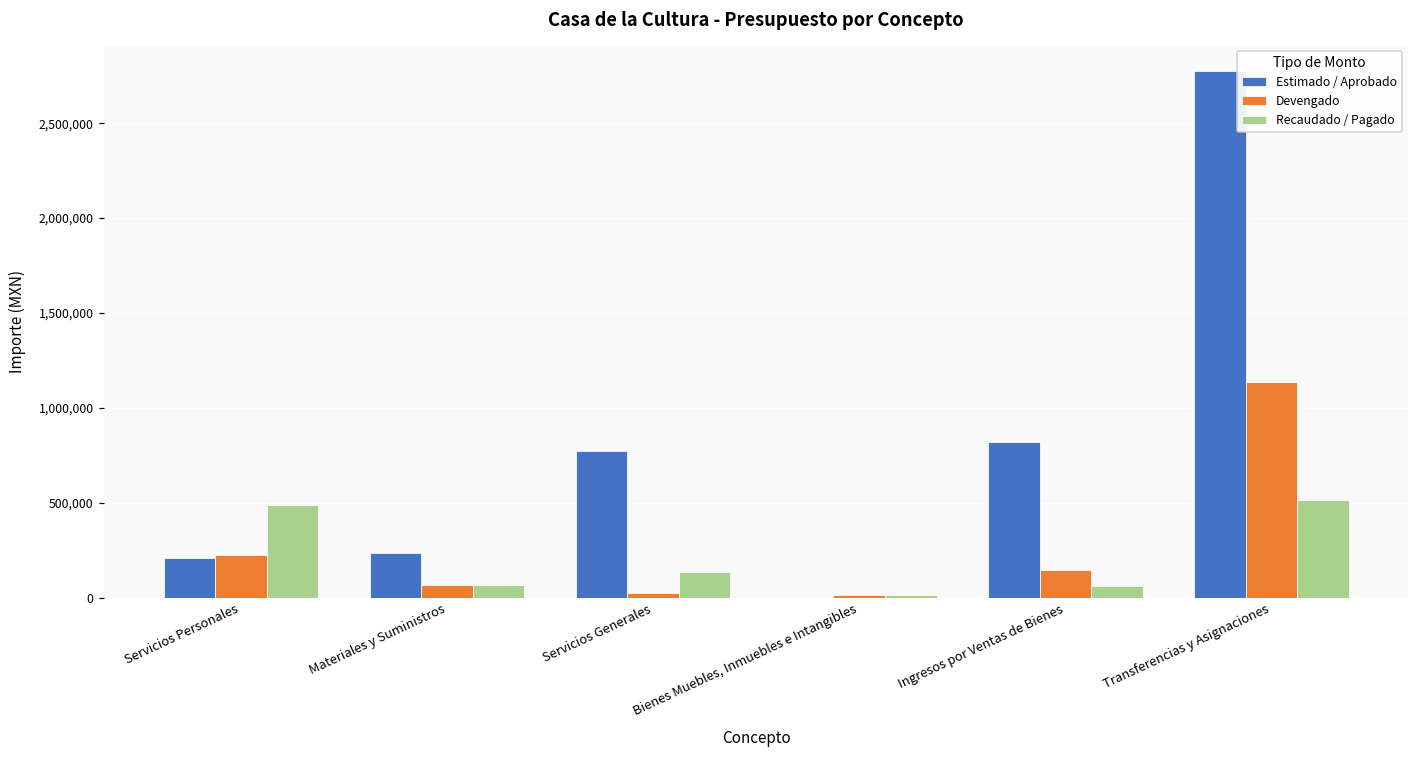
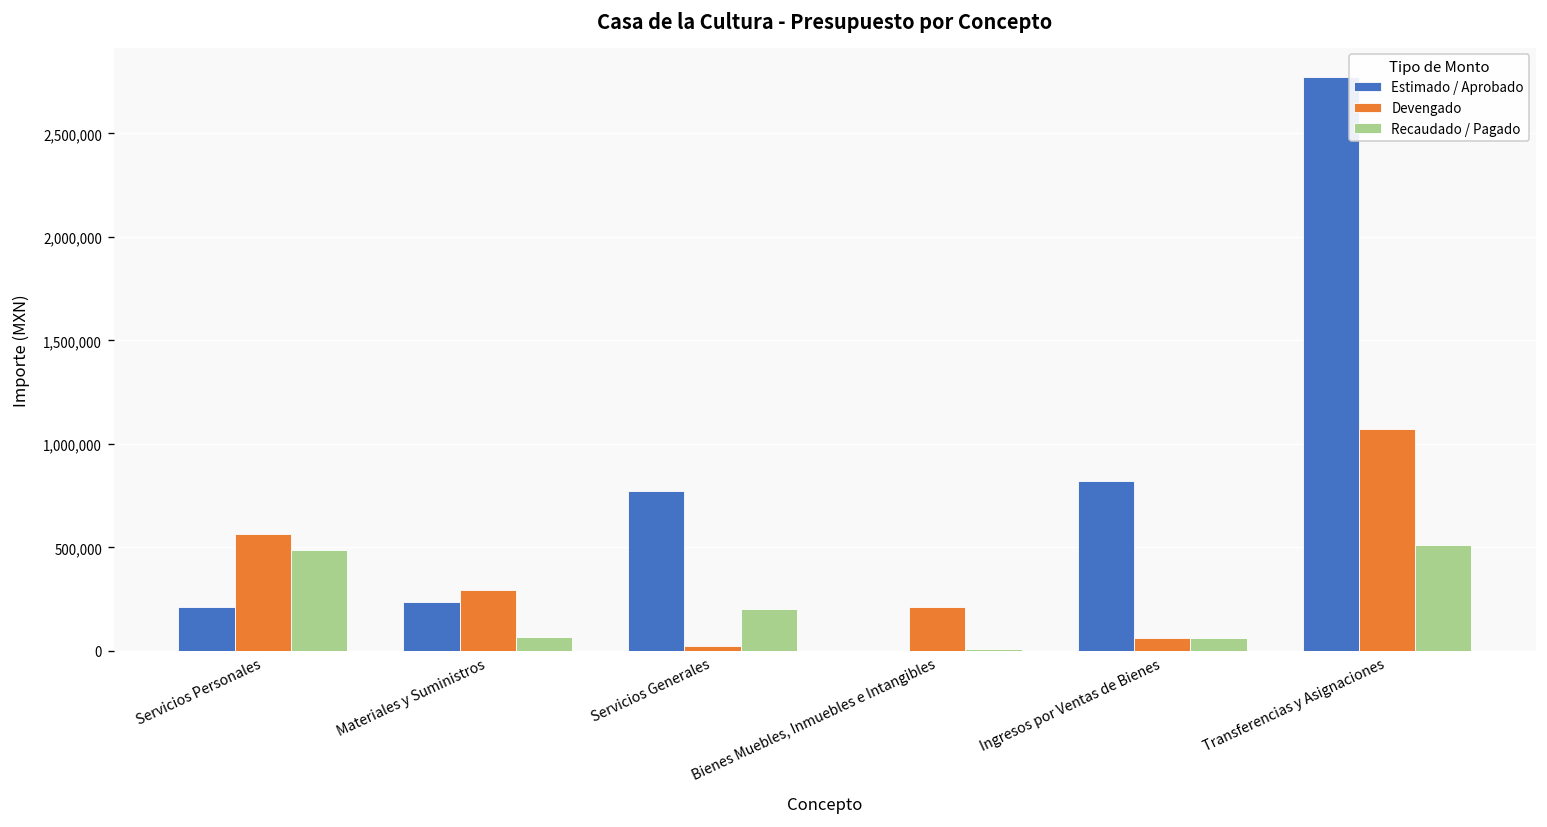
Devengado, Servicios Personales: 230,000 -> 560,000
Devengado, Materiales y Suministros: 70,000 -> 290,000
Recaudado / Pagado, Servicios Generales: 140,000 -> 200,000
Devengado, Bienes Muebles, Inmuebles e Intangibles: 10,000 -> 210,000
Devengado, Ingresos por Ventas de Bienes: 150,000 -> 60,000
Devengado, Transferencias y Asignaciones: 1,140,000 -> 1,070,000
